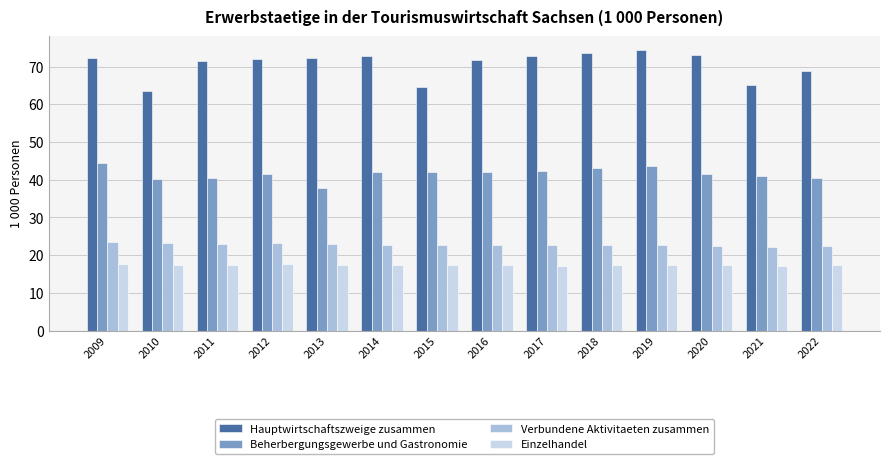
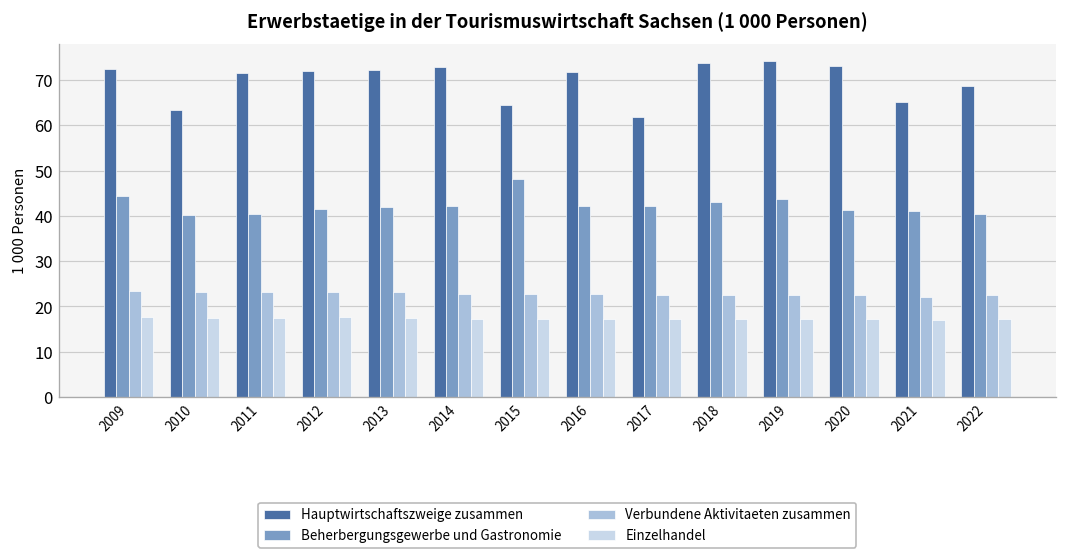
Beherbergungsgewerbe und Gastronomie, 2013: 38 -> 42
Beherbergungsgewerbe und Gastronomie, 2015: 42 -> 48
Hauptwirtschaftszweige zusammen, 2017: 73 -> 62
